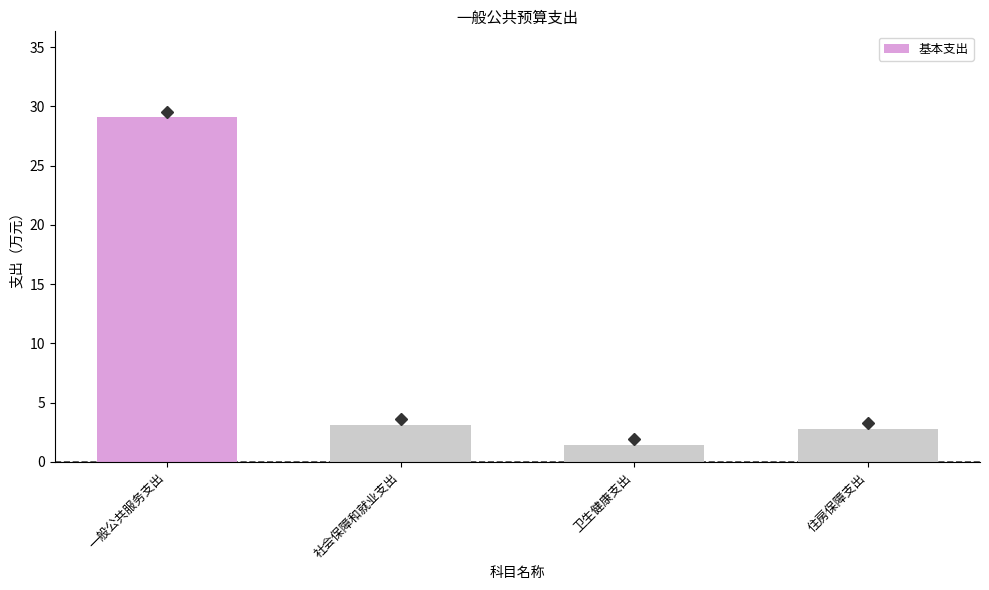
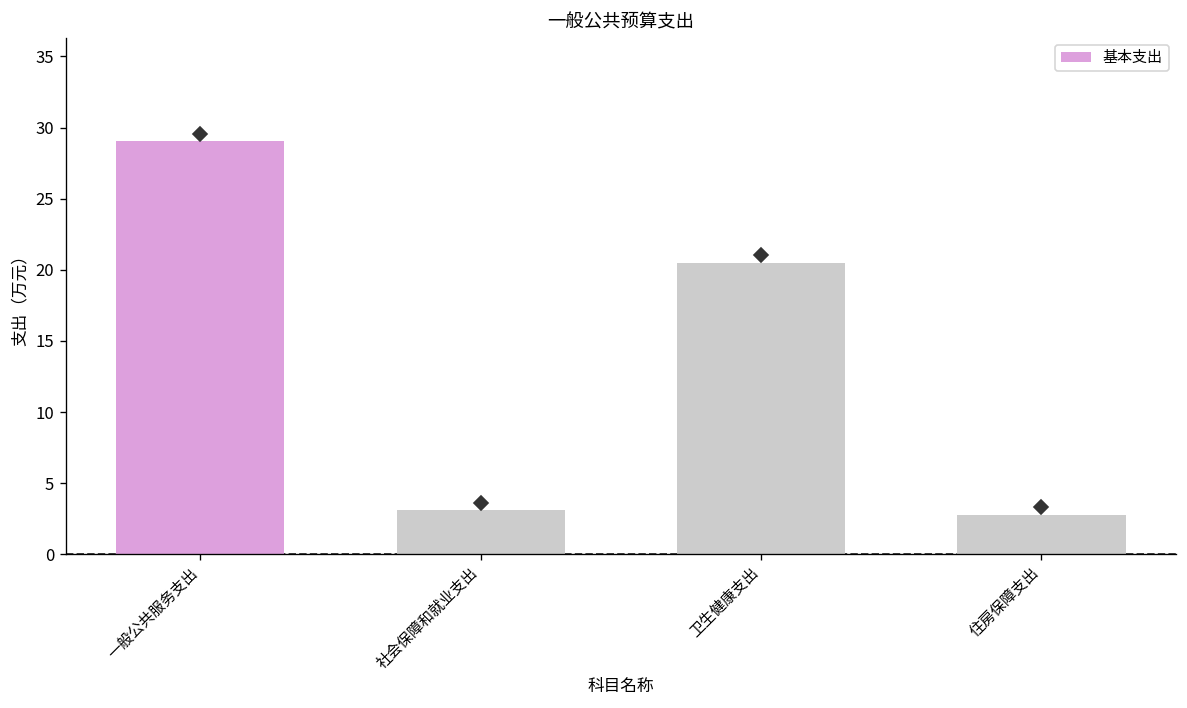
基本支出, 卫生健康支出: 1.5 -> 20.5
